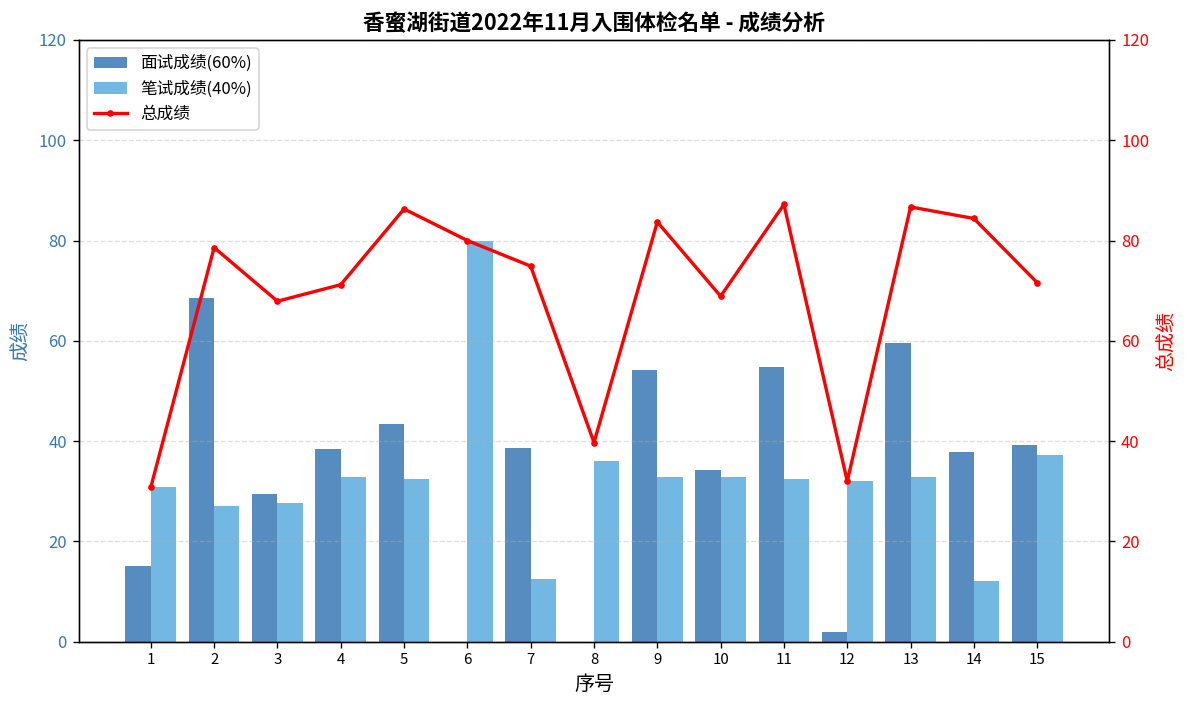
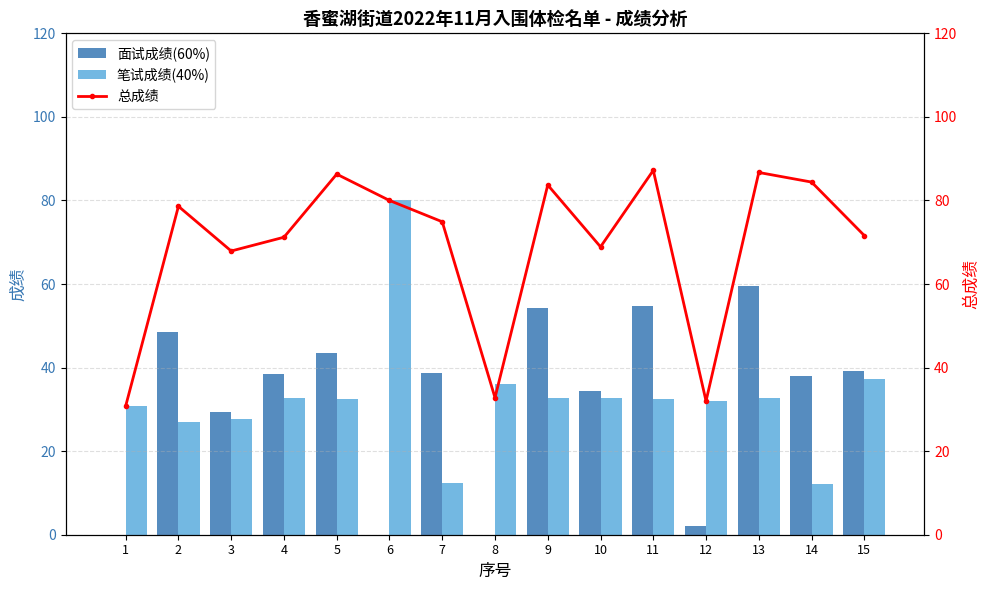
面试成绩(60%), 1: 15 -> 0
面试成绩(60%), 2: 69 -> 49
总成绩, 8: 40 -> 33
